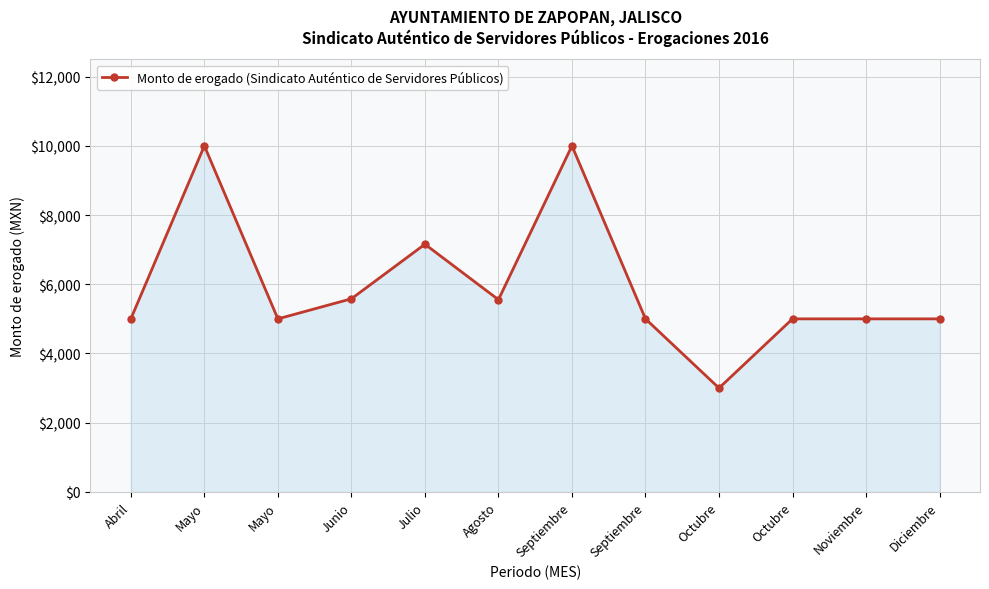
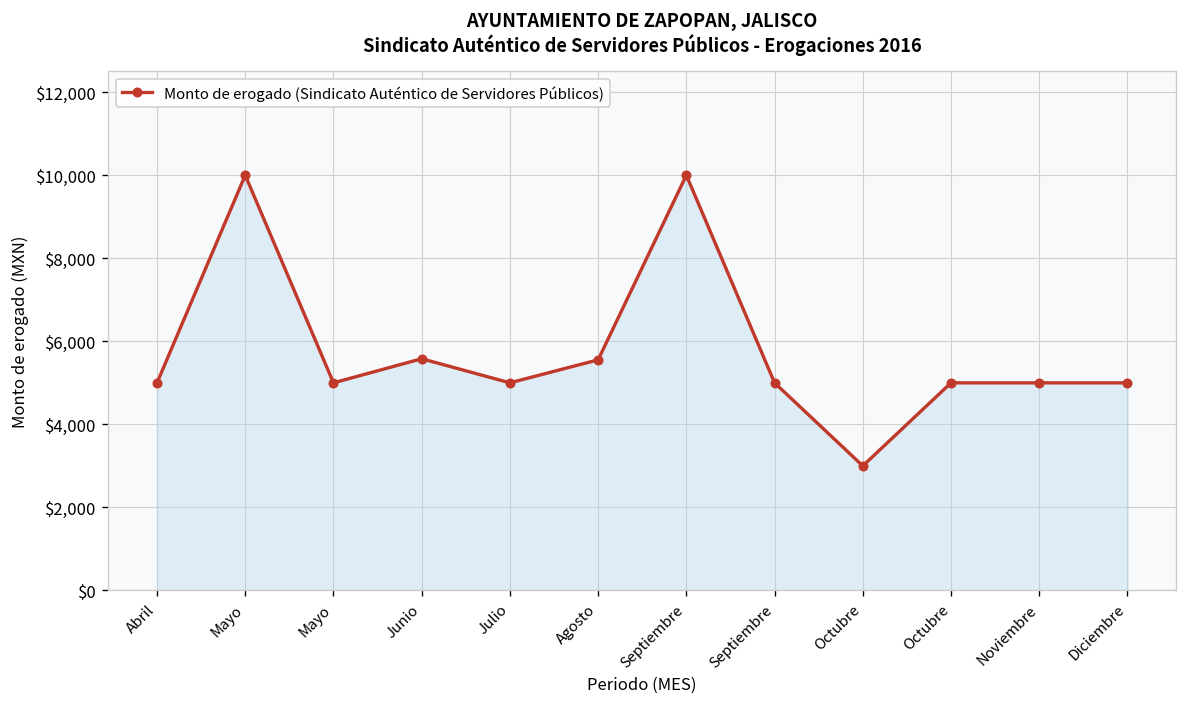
Julio: $7,200 -> $5,000
